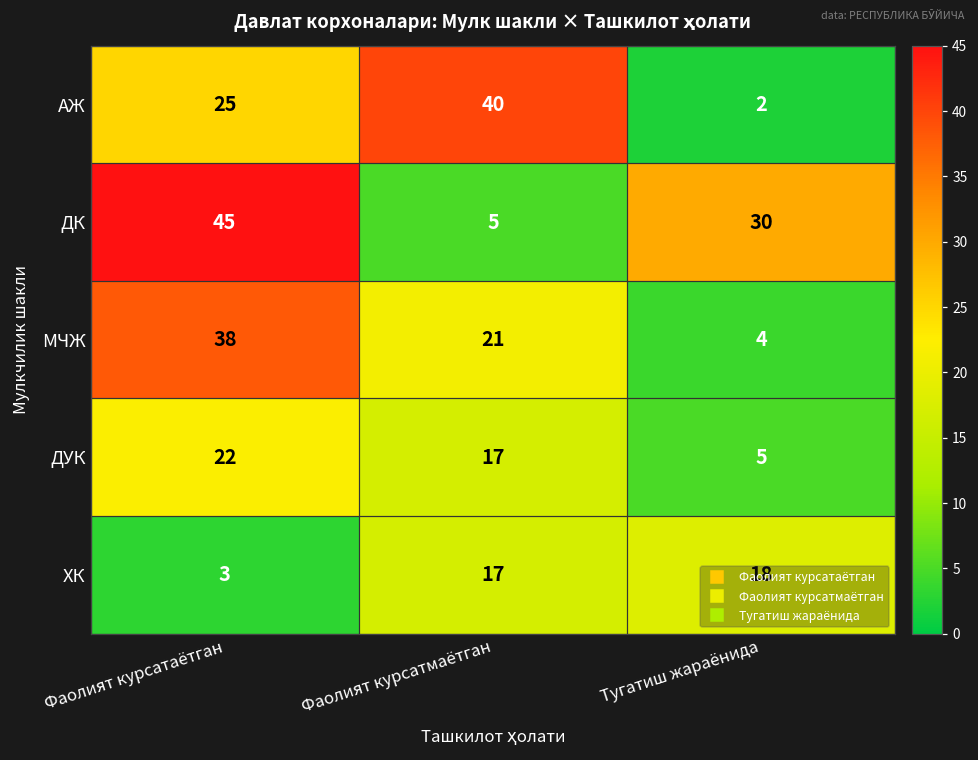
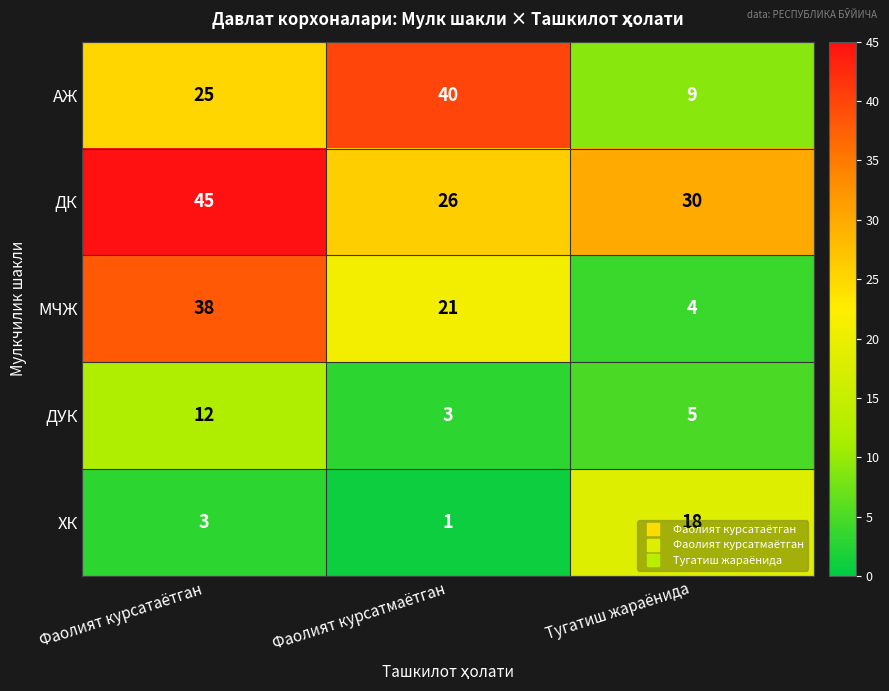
АЖ, Тугатиш жараёнида: 2 -> 9
ДК, Фаолият курсатмаётган: 5 -> 26
ДУК, Фаолият курсатаётган: 22 -> 12
ДУК, Фаолият курсатмаётган: 17 -> 3
ХК, Фаолият курсатмаётган: 17 -> 1
